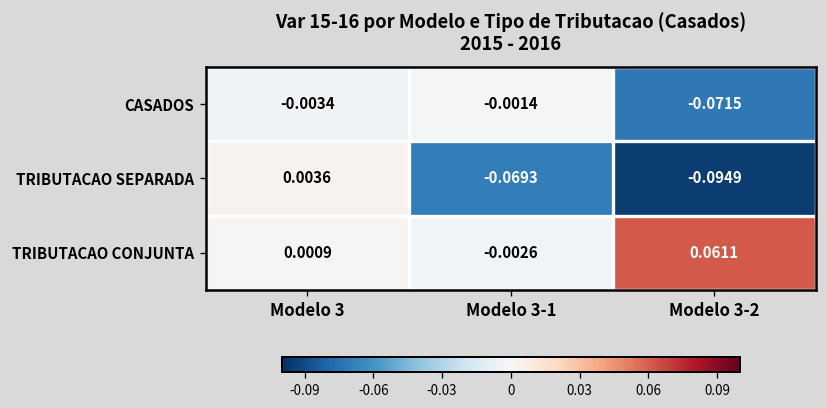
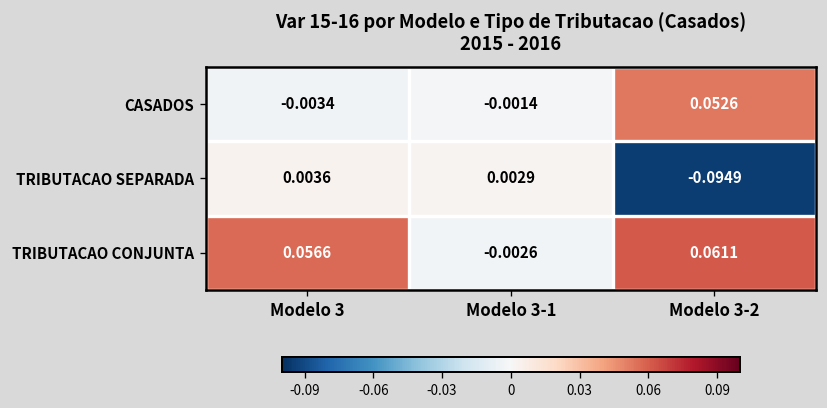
CASADOS, Modelo 3-2: -0.0715 -> 0.0526
TRIBUTACAO SEPARADA, Modelo 3-1: -0.0693 -> 0.0029
TRIBUTACAO CONJUNTA, Modelo 3: 0.0009 -> 0.0566
